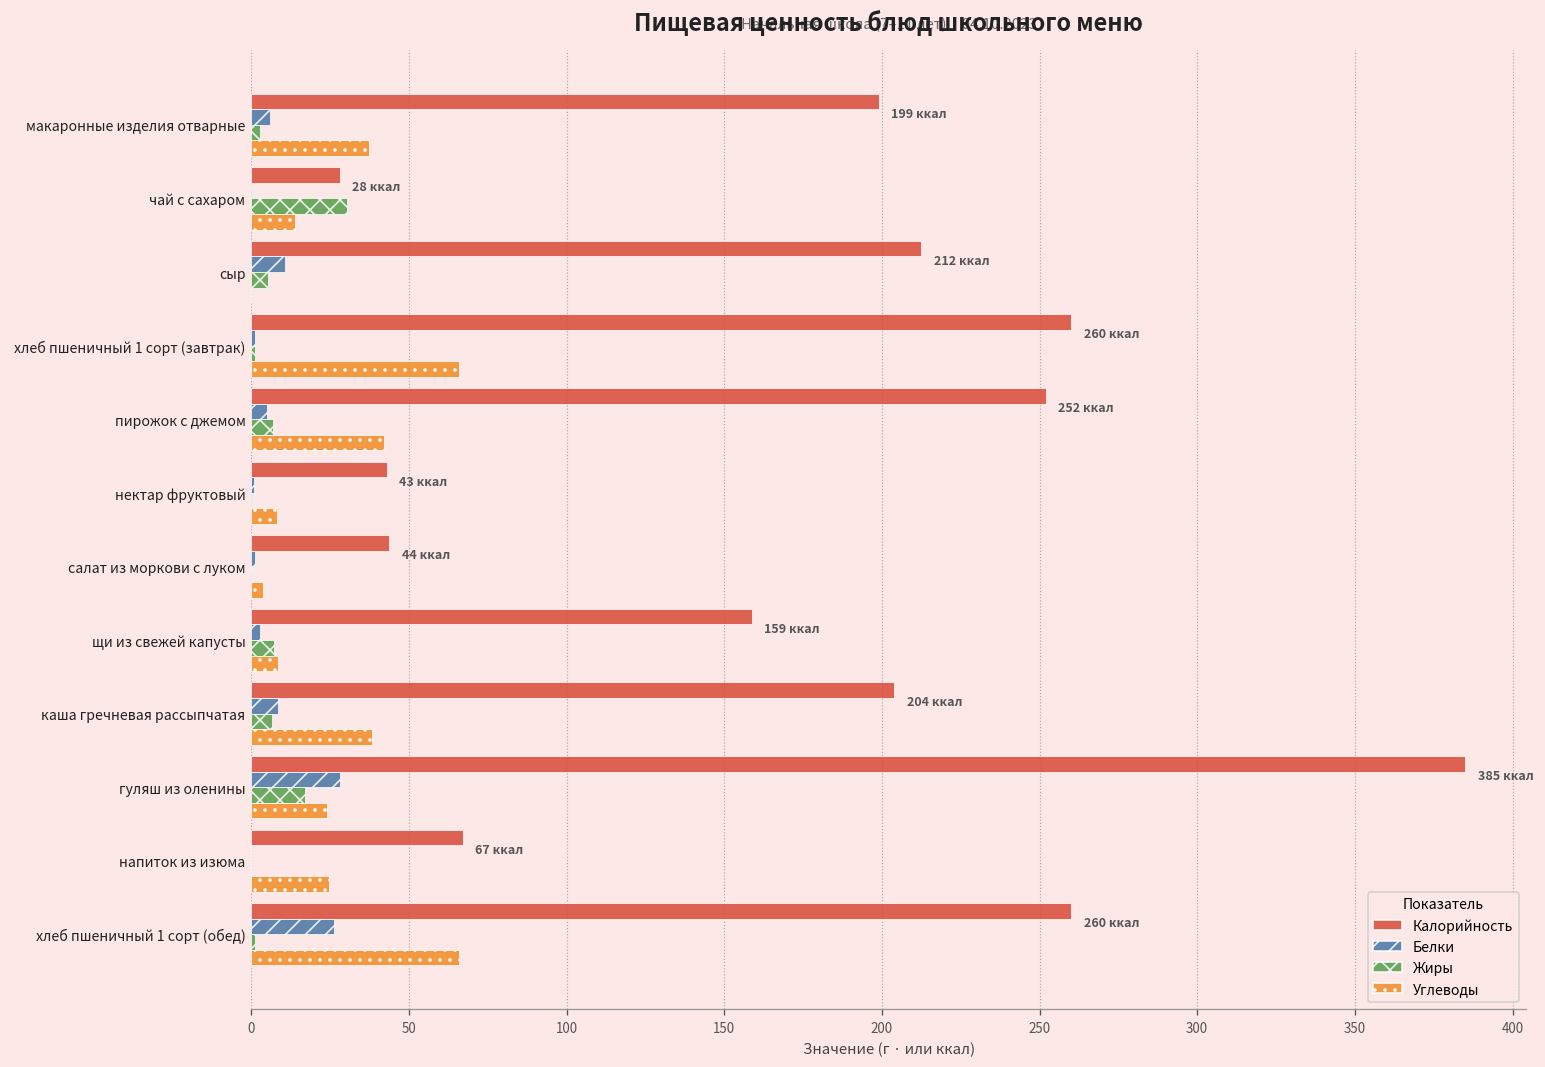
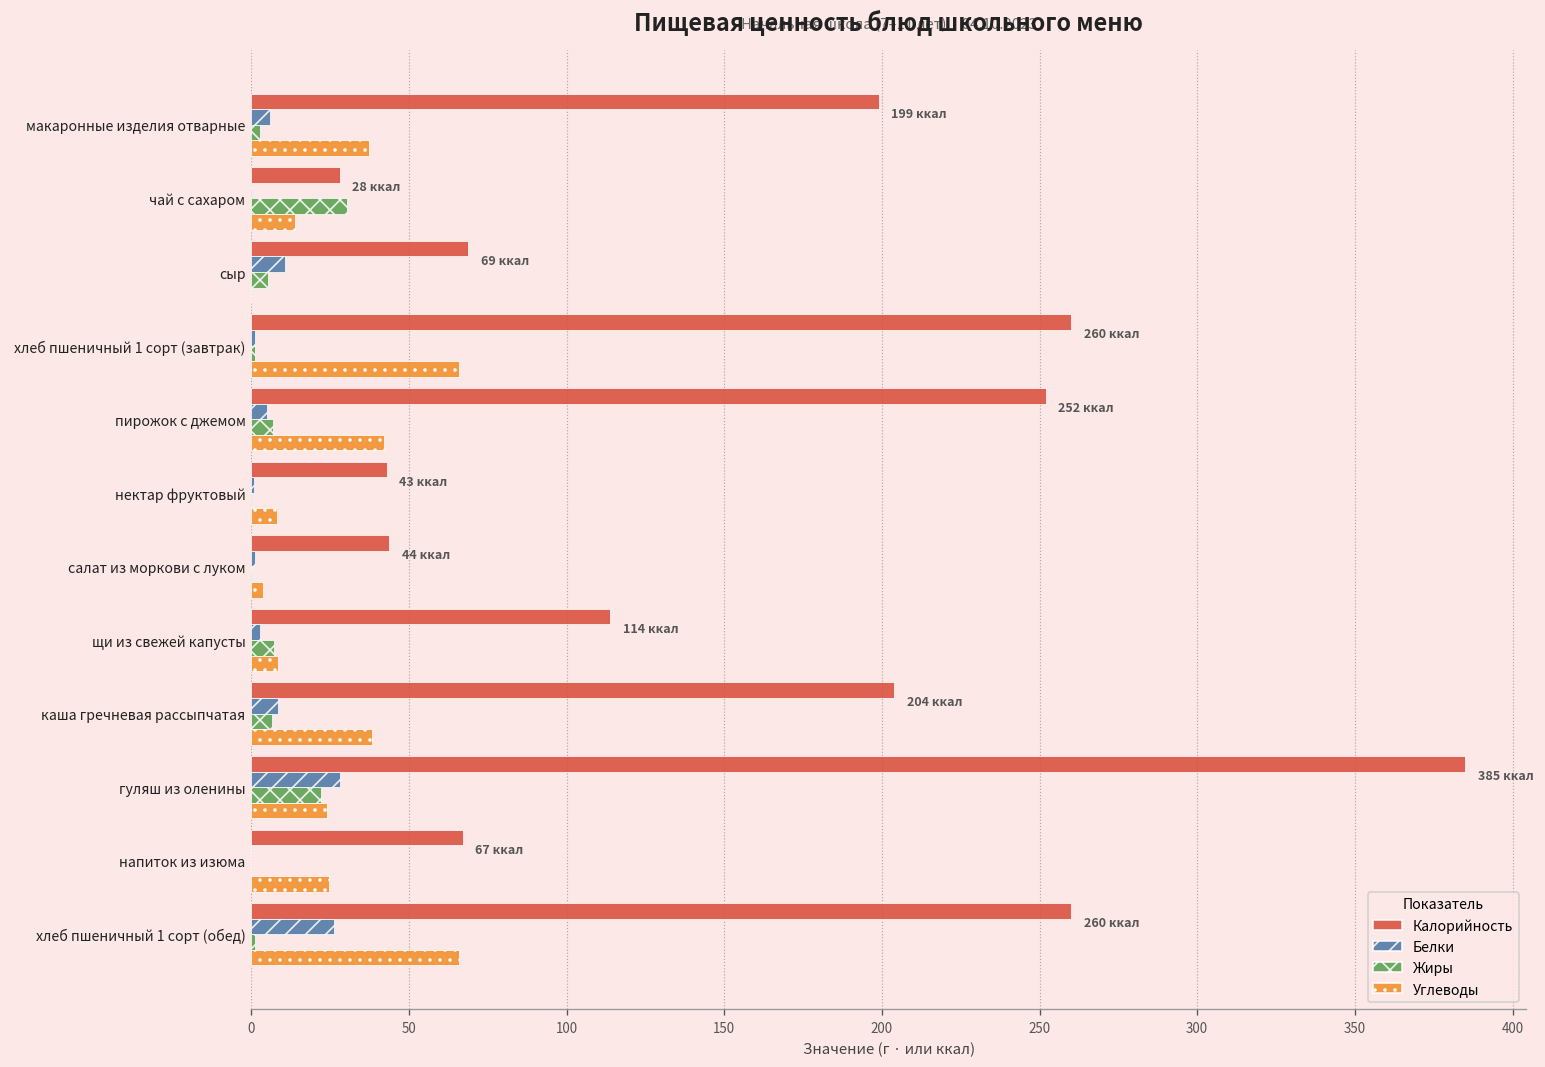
Калорийность, сыр: 212 -> 69
Калорийность, щи из свежей капусты: 159 -> 114
Жиры, гуляш из оленины: 17 -> 22
